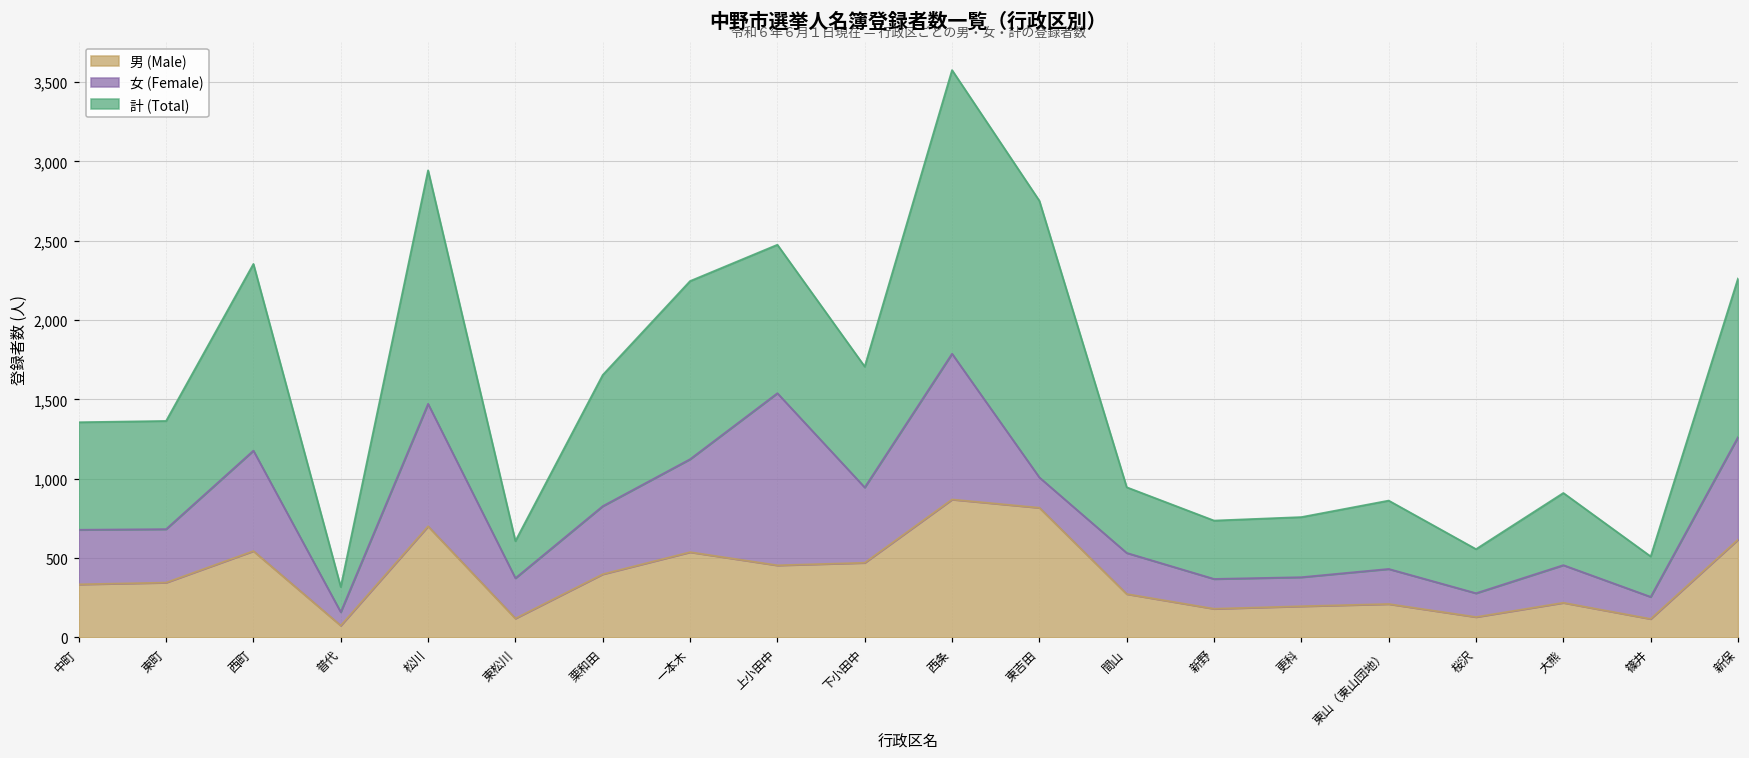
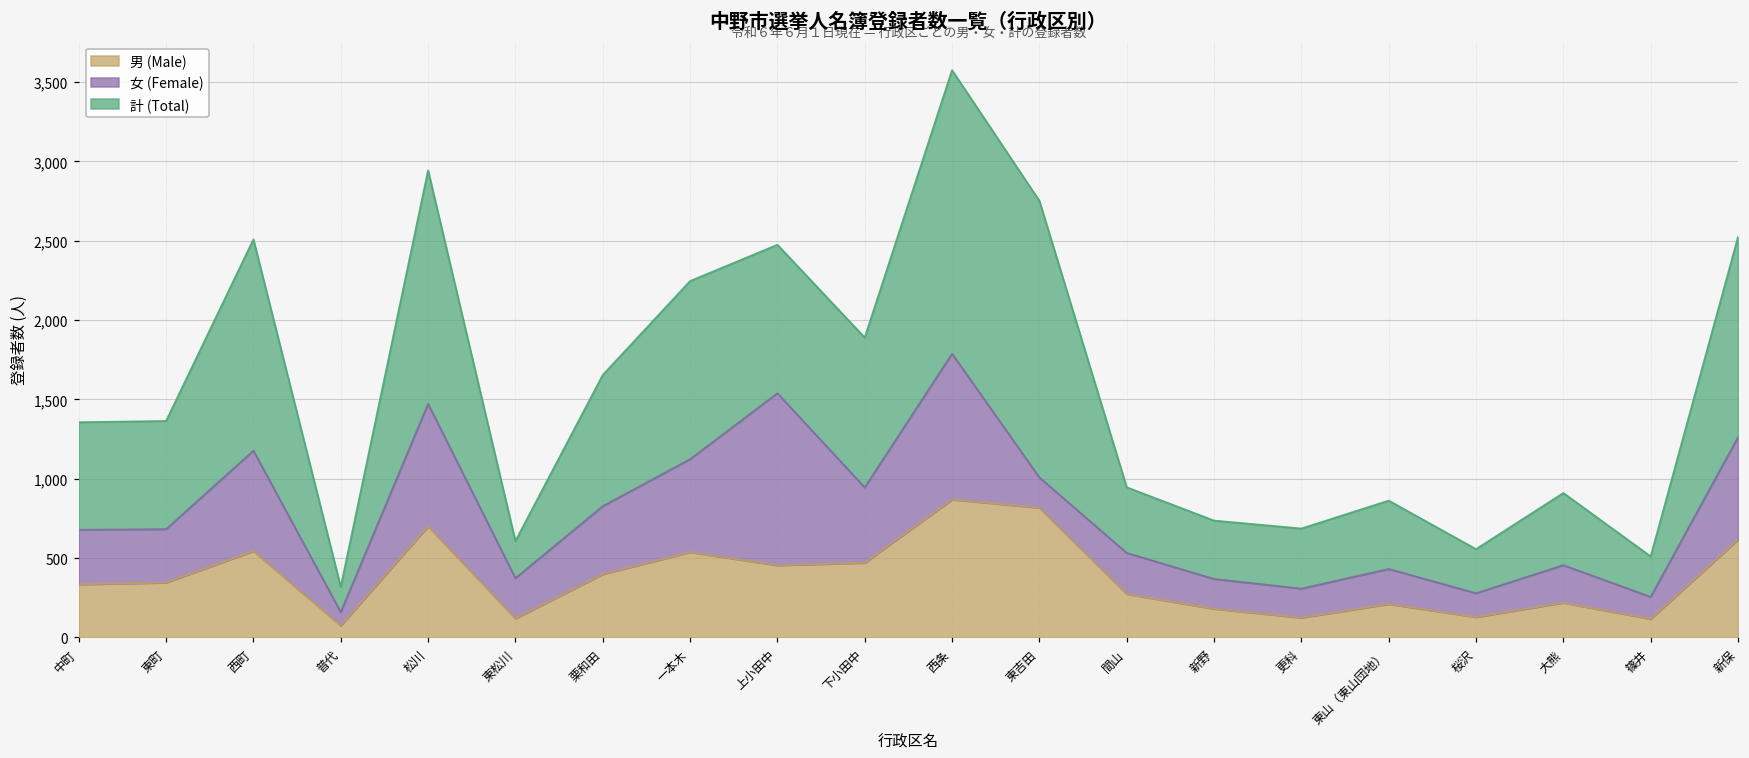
計 (Total), 西町: 1,180 -> 1,330
計 (Total), 下小田中: 760 -> 950
男 (Male), 更科: 200 -> 120
計 (Total), 新保: 1,000 -> 1,260
